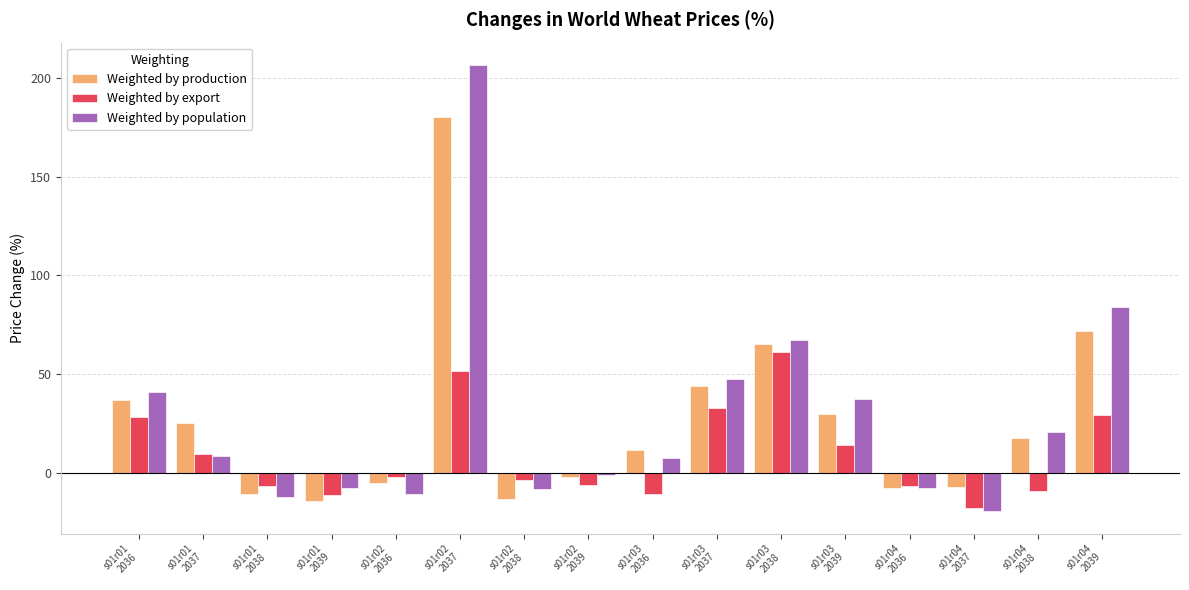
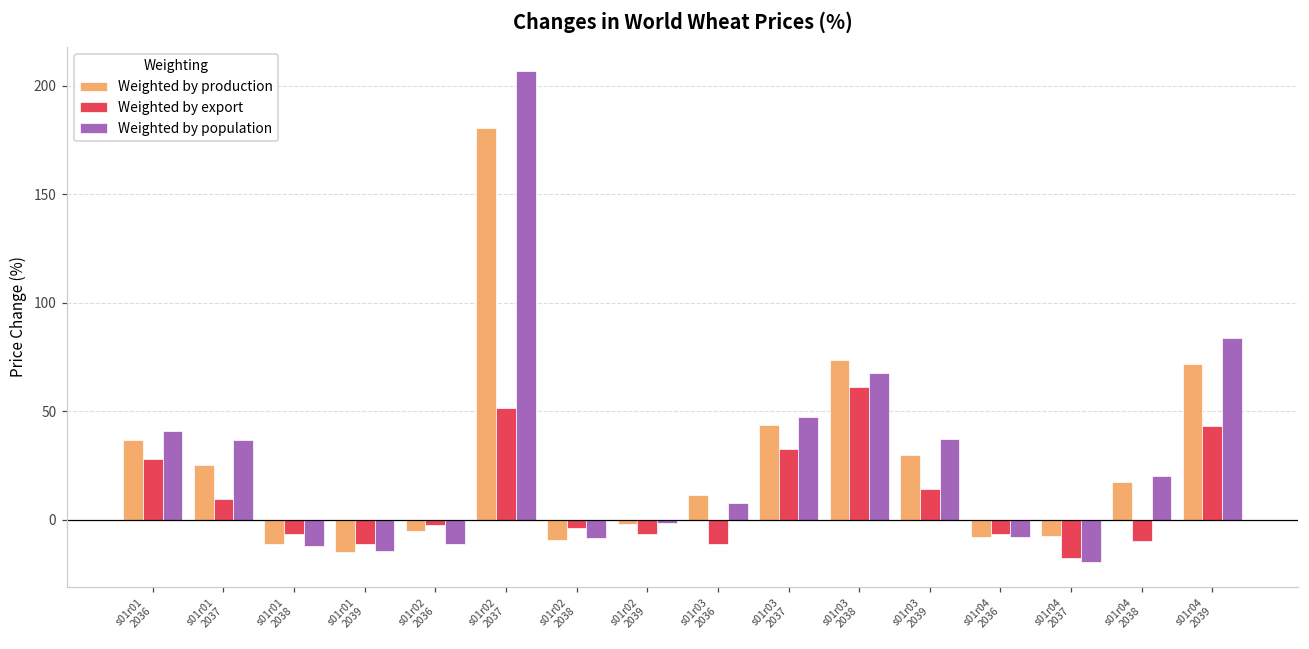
Weighted by population, s01r01 2037: 8 -> 37
Weighted by population, s01r01 2039: -8 -> -14
Weighted by production, s01r02 2038: -13 -> -9
Weighted by production, s01r03 2038: 65 -> 74
Weighted by export, s01r04 2039: 29 -> 43
